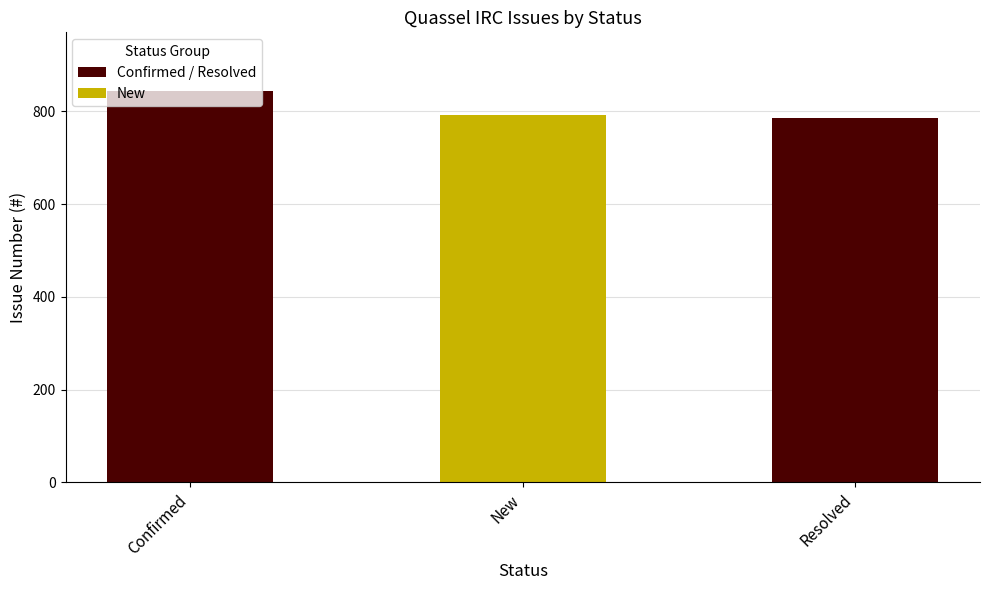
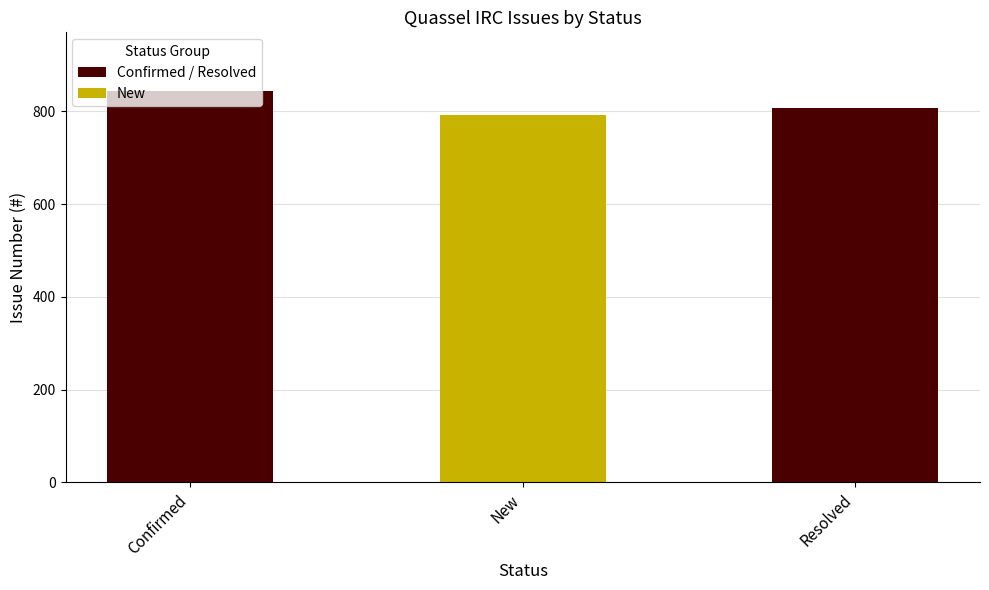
Resolved: 790 -> 810
